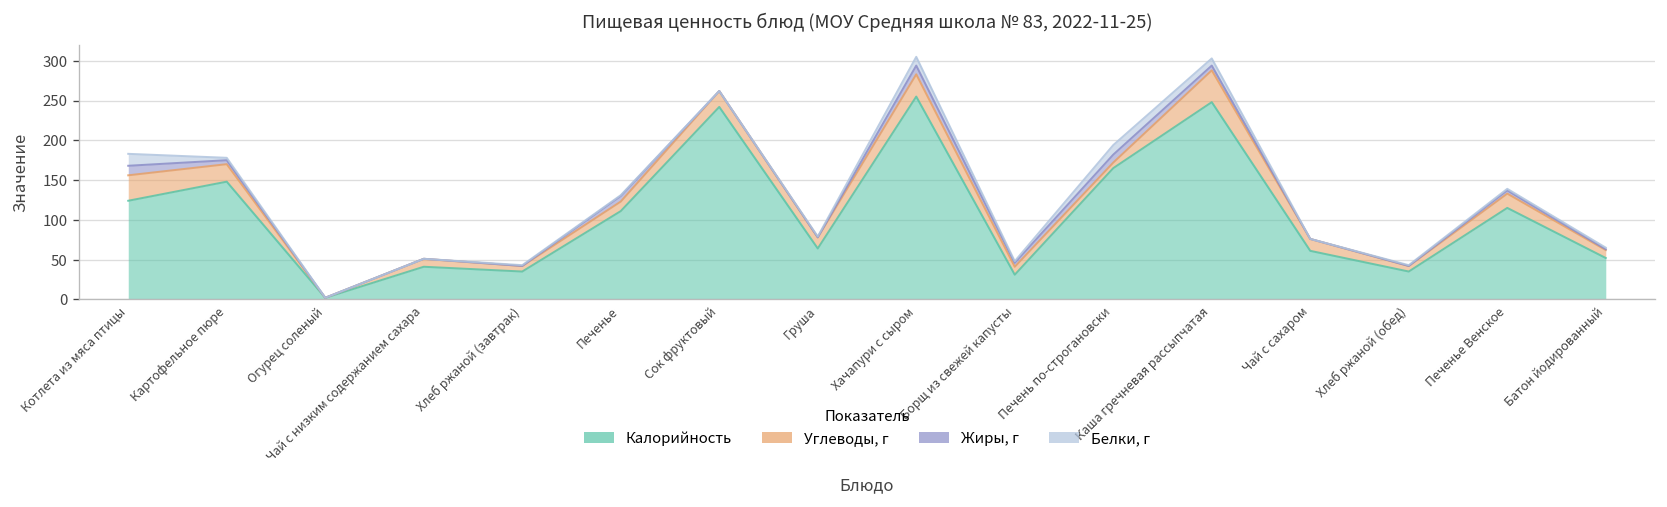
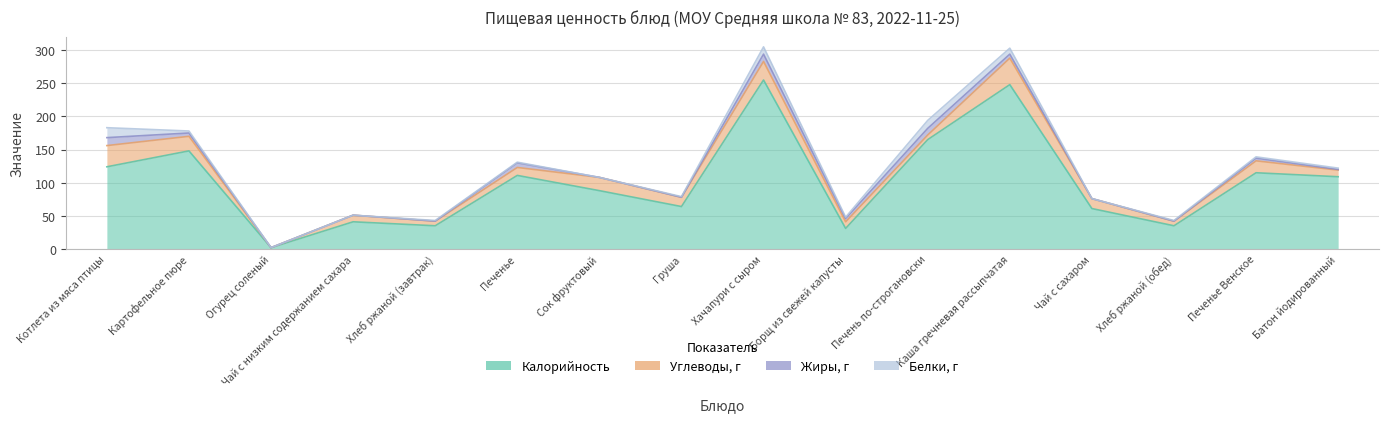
Калорийность, Сок фруктовый: 240 -> 90
Калорийность, Батон йодированный: 50 -> 110
